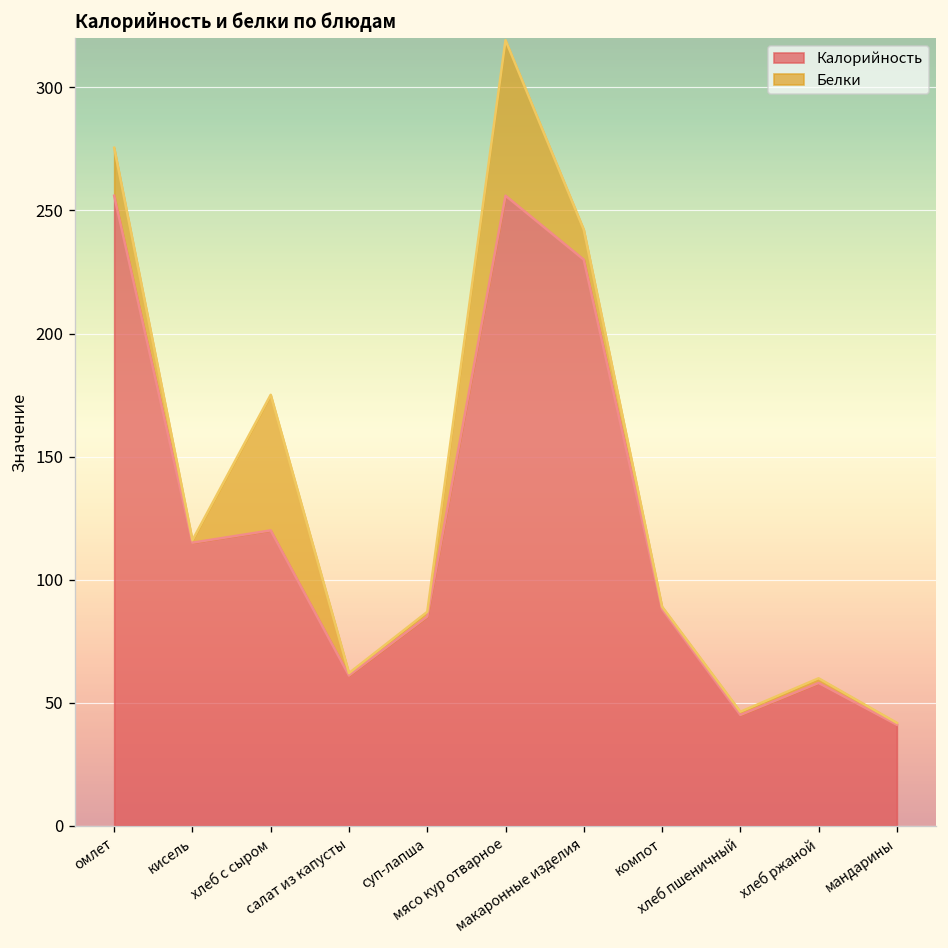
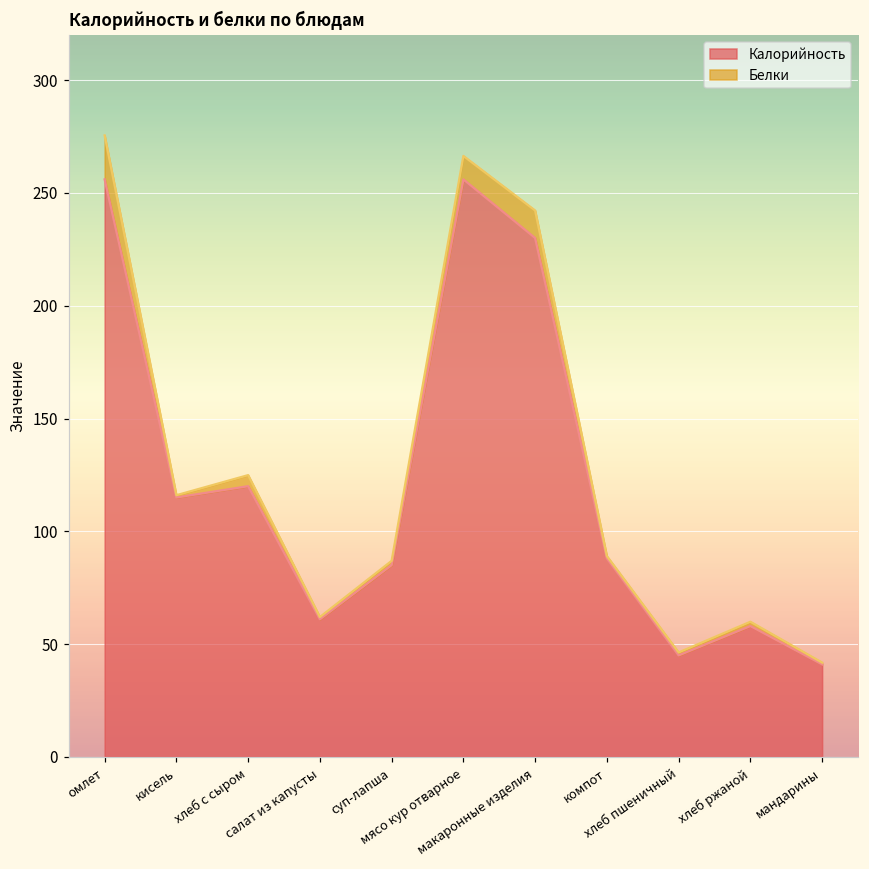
Белки, хлеб с сыром: 55 -> 5
Белки, мясо кур отварное: 63 -> 10
